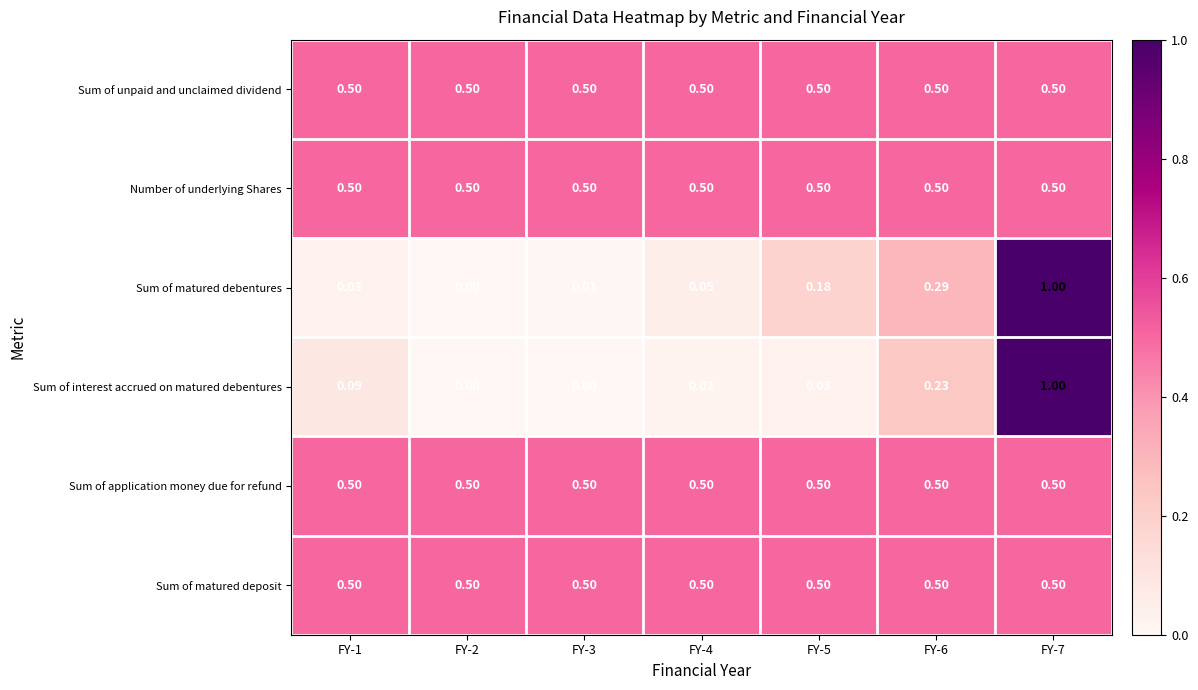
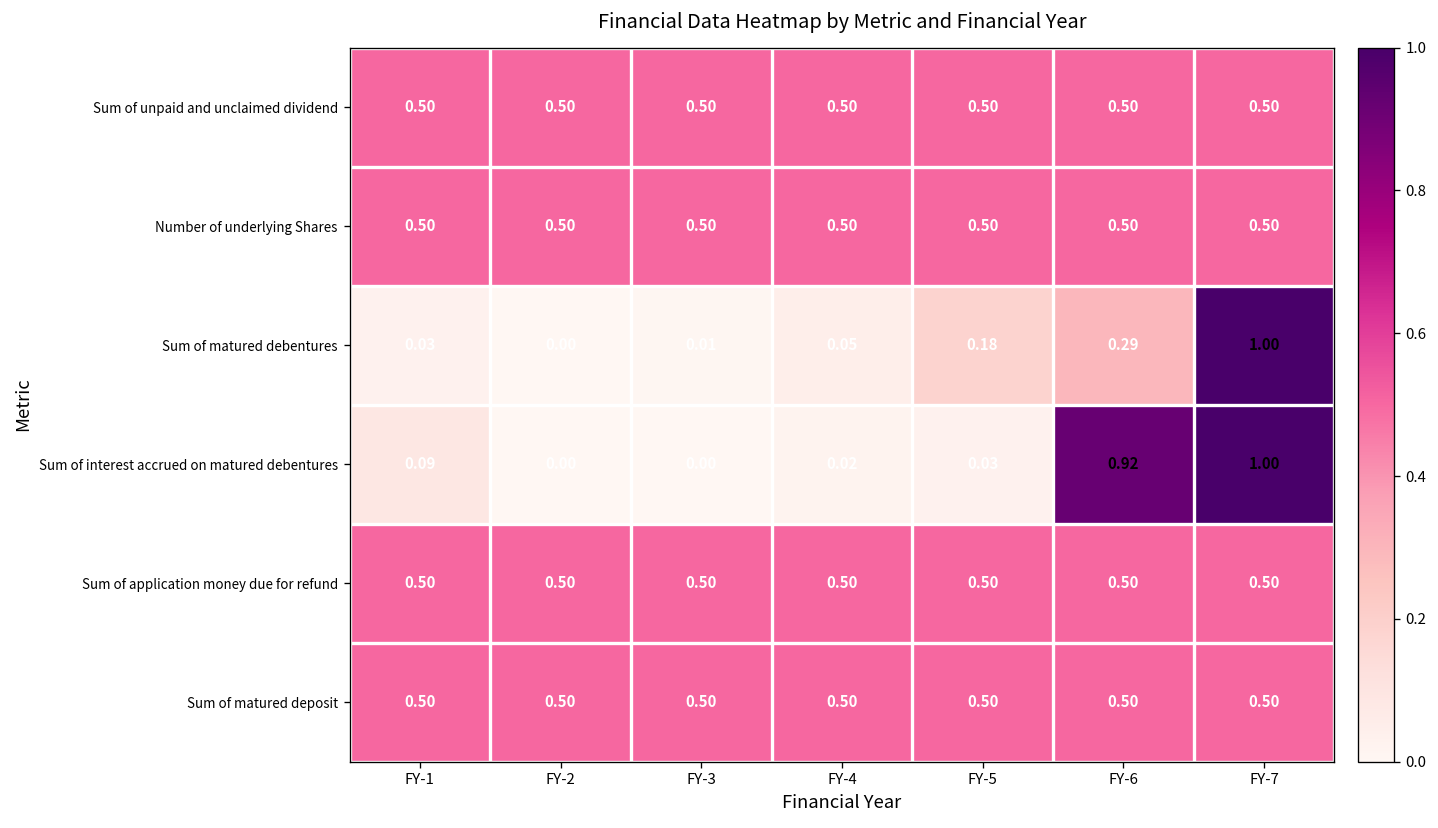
Sum of interest accrued on matured debentures, FY-6: 0.23 -> 0.92
